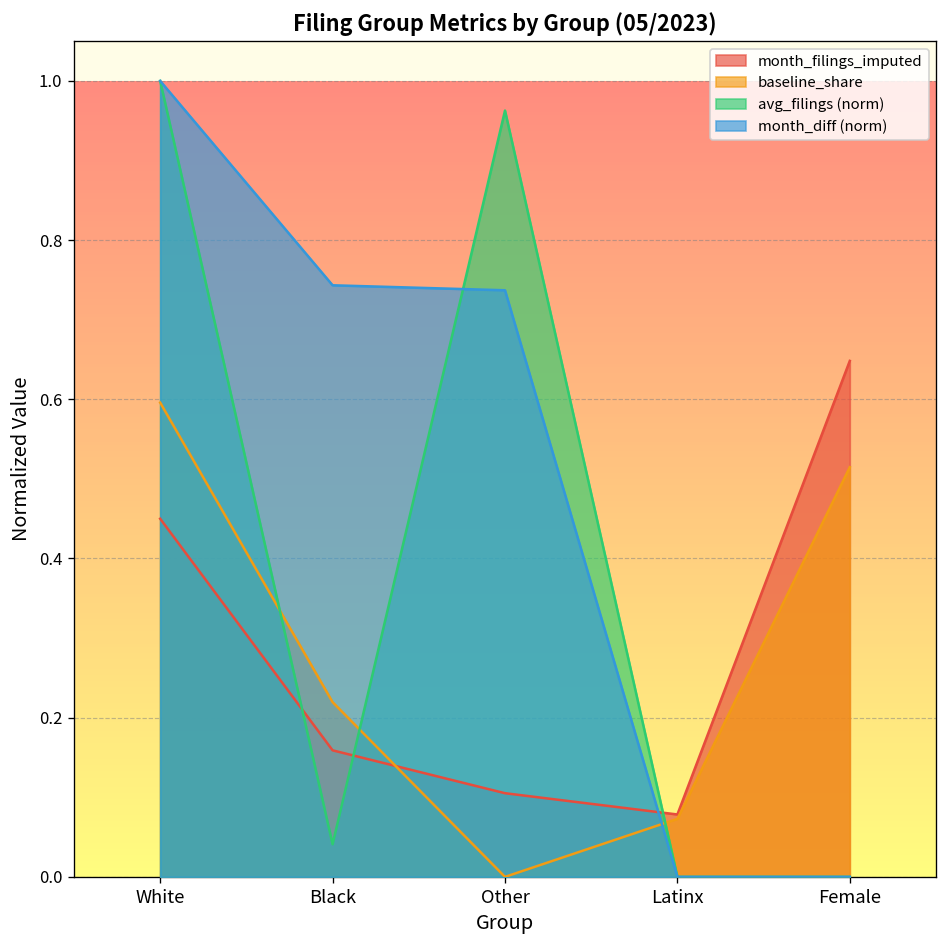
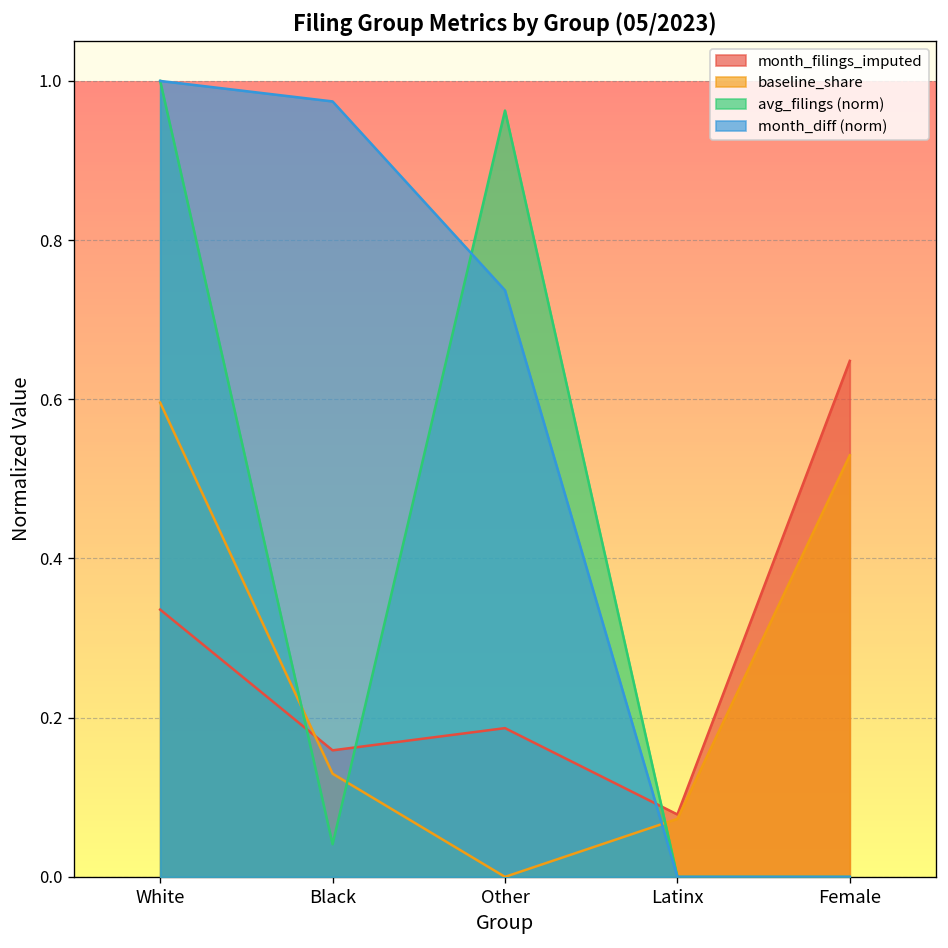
month_filings_imputed, White: 0.45 -> 0.34
baseline_share, Black: 0.22 -> 0.13
month_diff (norm), Black: 0.74 -> 0.97
month_filings_imputed, Other: 0.11 -> 0.19
baseline_share, Female: 0.51 -> 0.53
